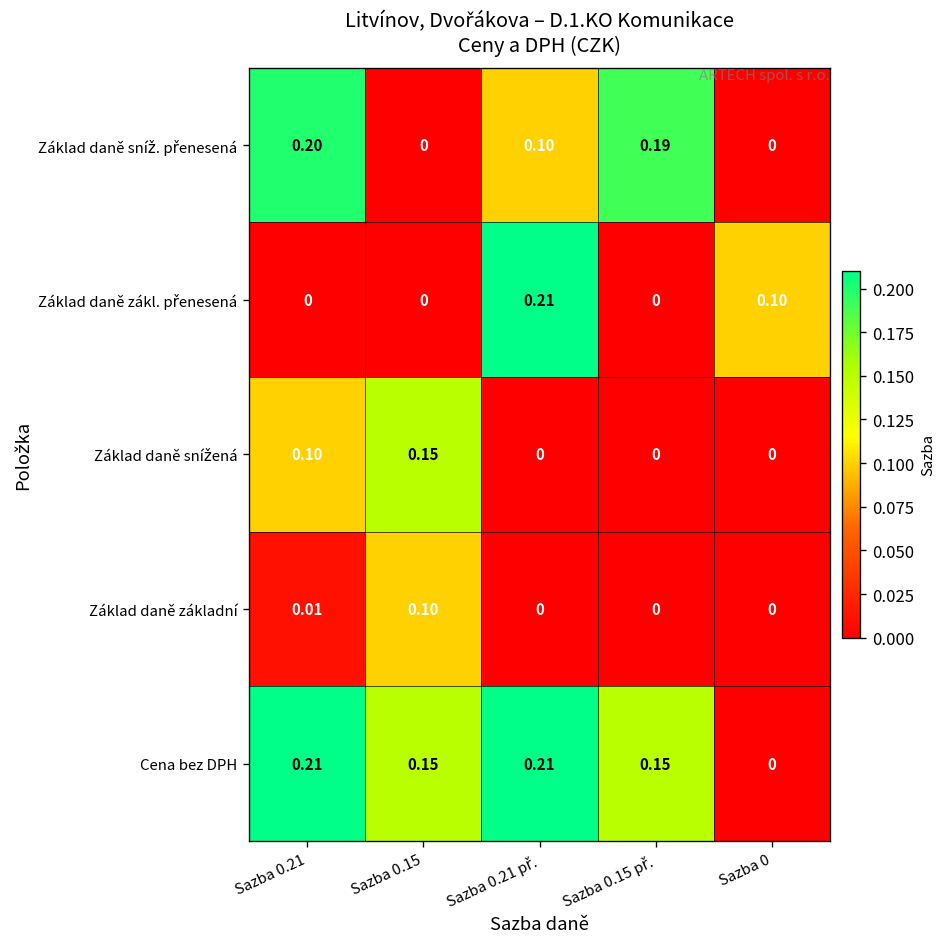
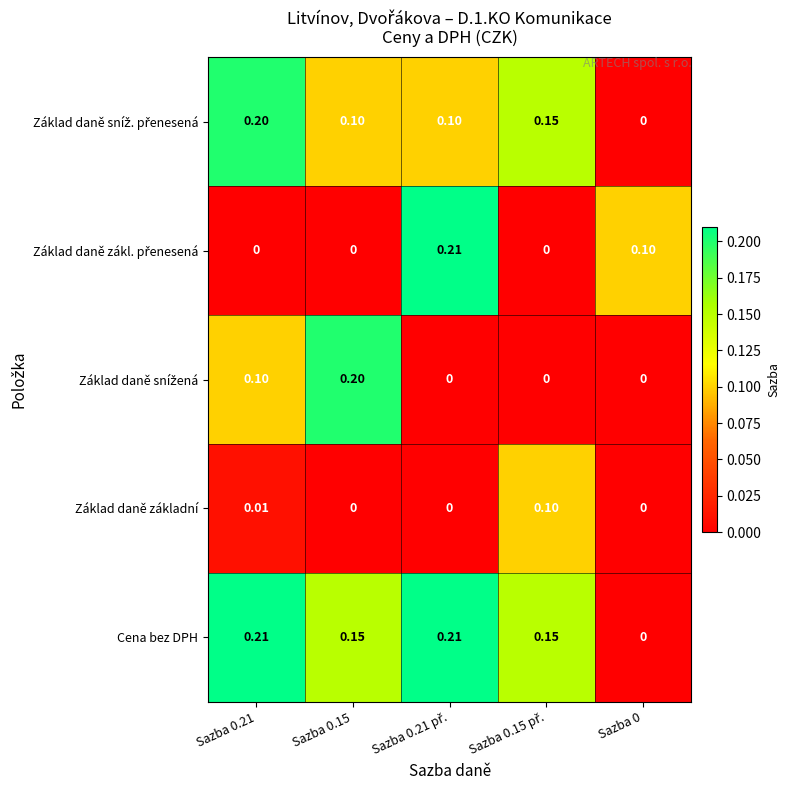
Základ daně sníž. přenesená, Sazba 0.15: 0 -> 0.10
Základ daně sníž. přenesená, Sazba 0.15 př.: 0.19 -> 0.15
Základ daně snížená, Sazba 0.15: 0.15 -> 0.20
Základ daně základní, Sazba 0.15: 0.10 -> 0
Základ daně základní, Sazba 0.15 př.: 0 -> 0.10
